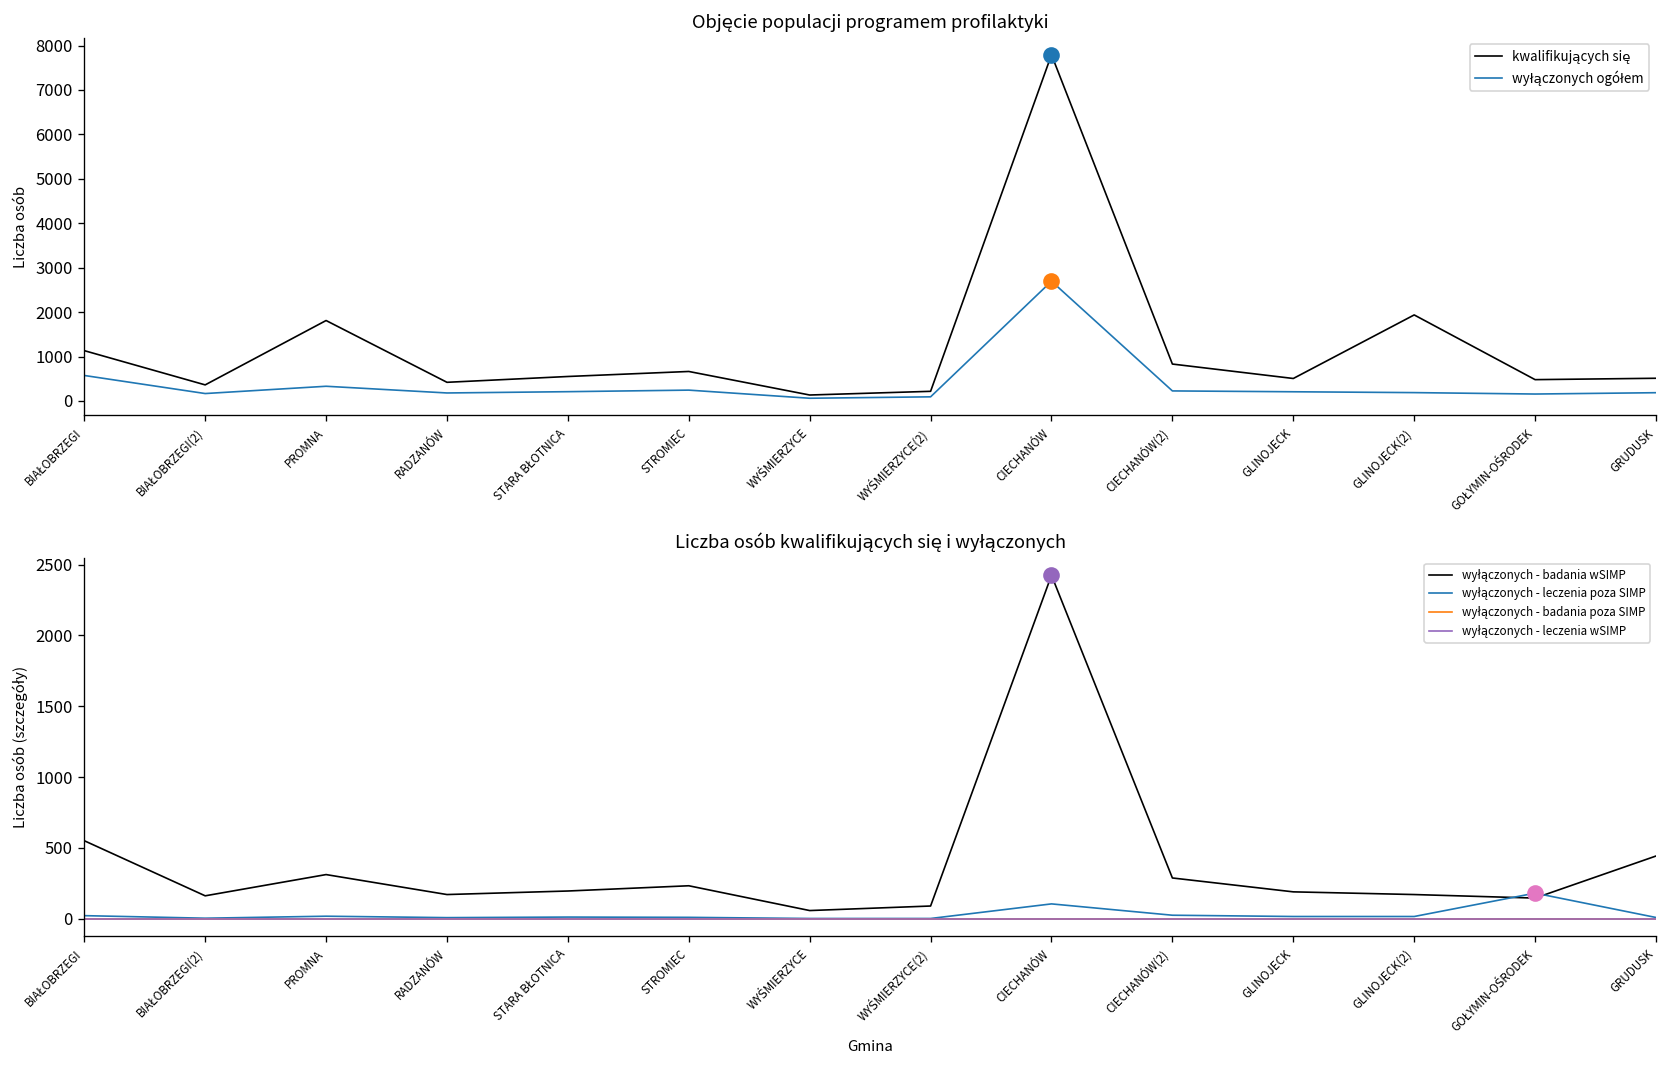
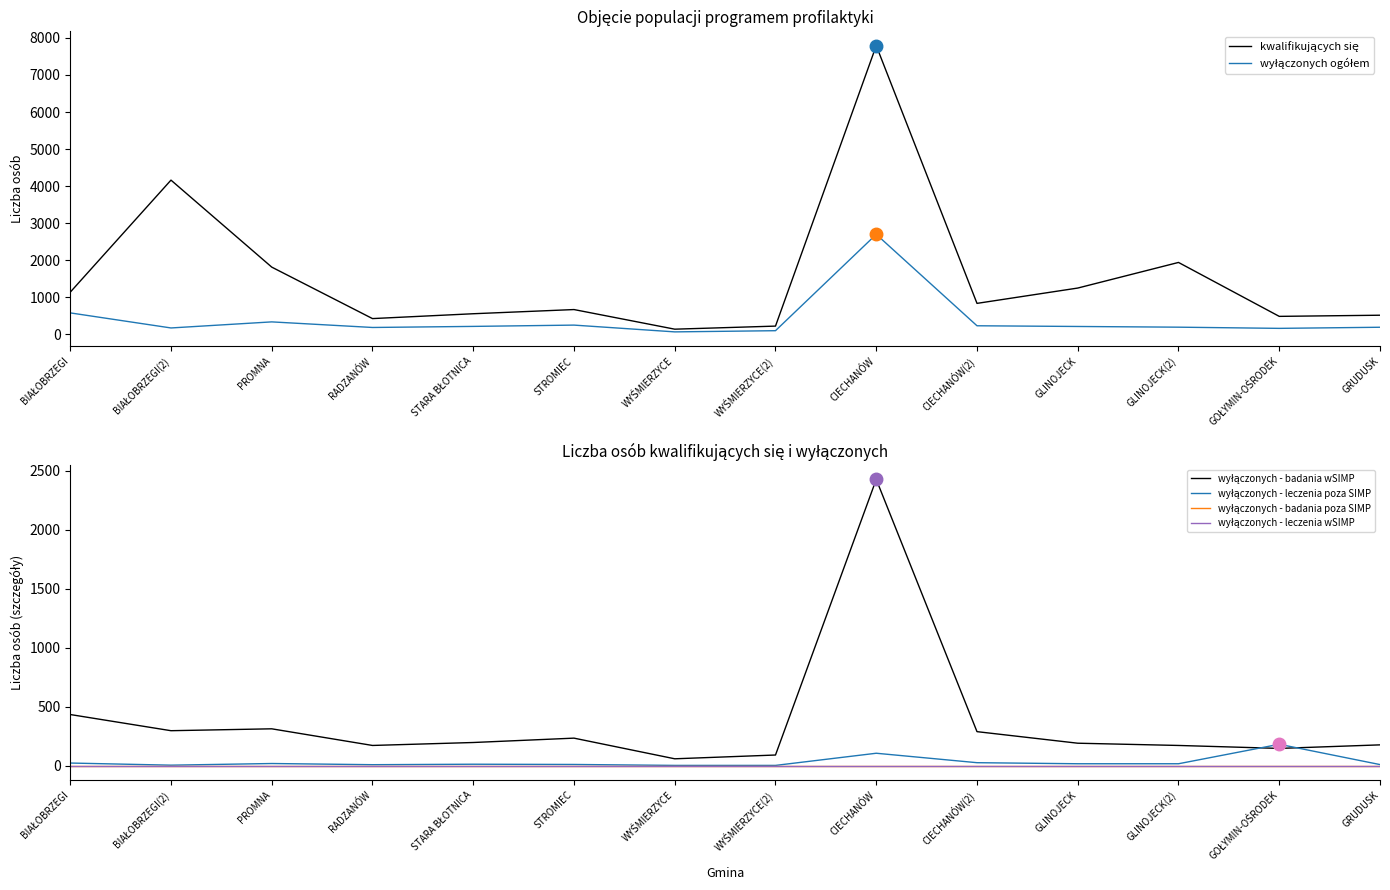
Objęcie populacji programem profilaktyki, kwalifikujących się, BIAŁOBRZEGI(2): 400 -> 4200
Objęcie populacji programem profilaktyki, kwalifikujących się, GLINOJECK: 500 -> 1200
Liczba osób kwalifikujących się i wyłączonych, wyłączonych - badania wSIMP, BIAŁOBRZEGI: 550 -> 430
Liczba osób kwalifikujących się i wyłączonych, wyłączonych - badania wSIMP, BIAŁOBRZEGI(2): 160 -> 300
Liczba osób kwalifikujących się i wyłączonych, wyłączonych - badania wSIMP, GRUDUSK: 440 -> 180
